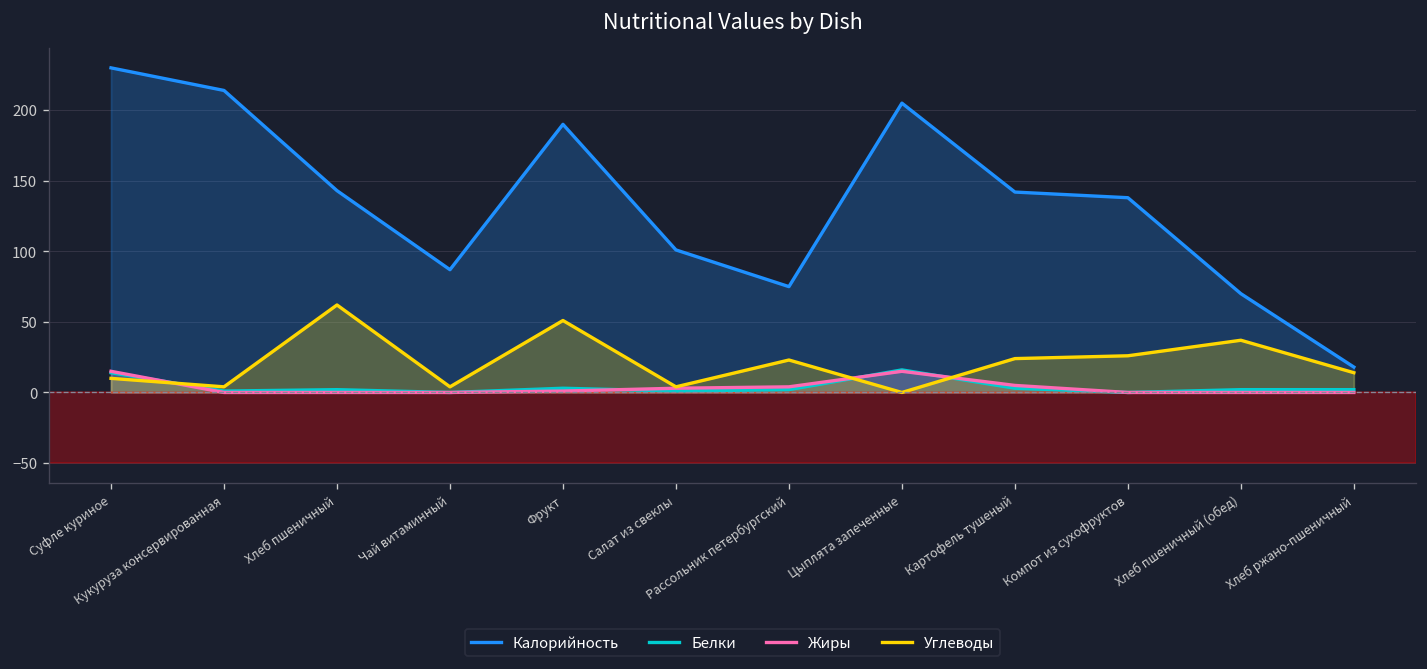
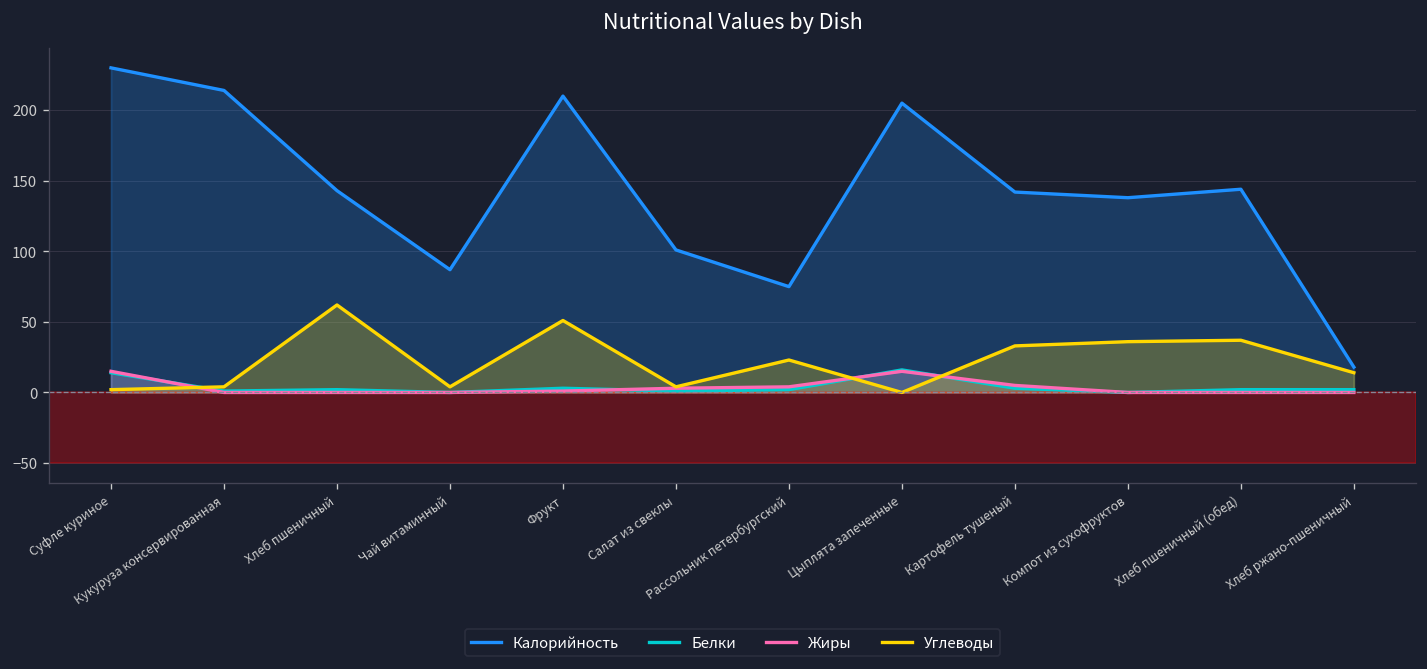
Углеводы, Суфле куриное: 10 -> 2
Калорийность, Фрукт: 190 -> 210
Углеводы, Картофель тушеный: 24 -> 33
Углеводы, Компот из сухофруктов: 26 -> 36
Калорийность, Хлеб пшеничный (обед): 70 -> 144
